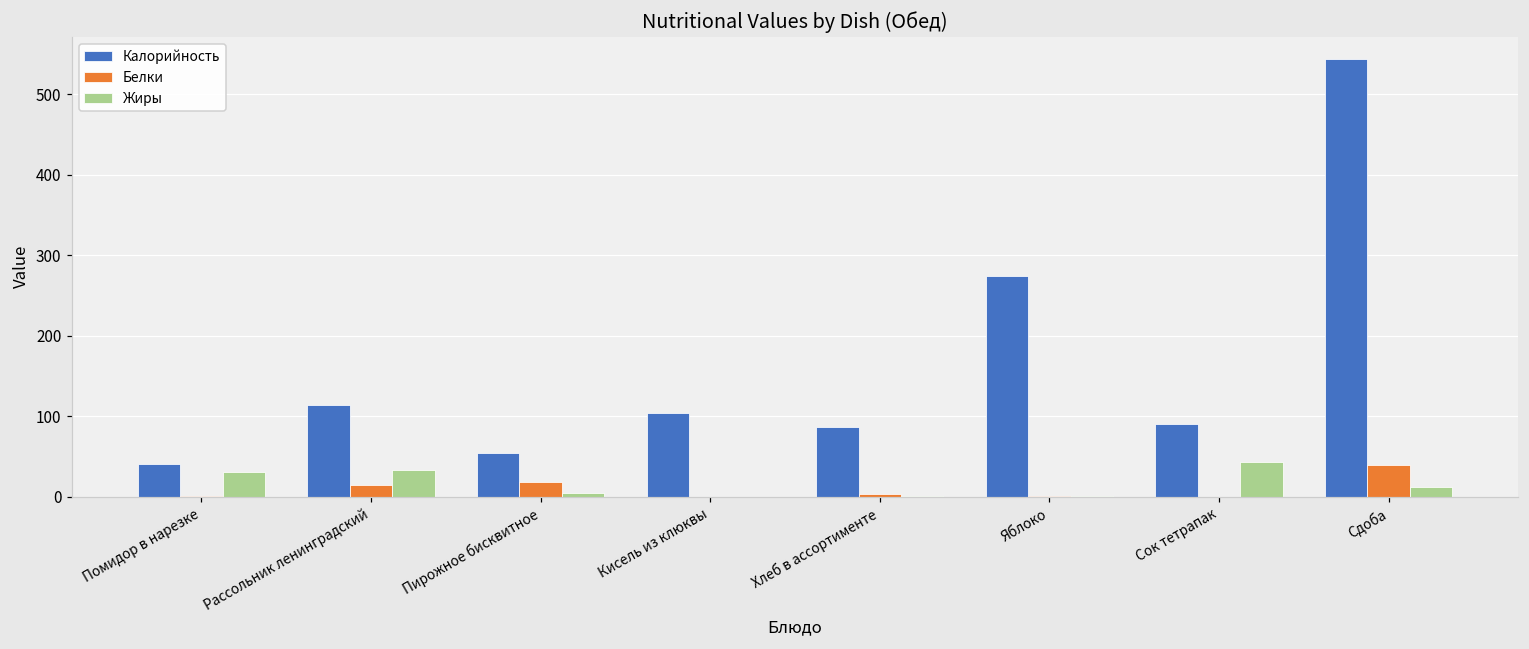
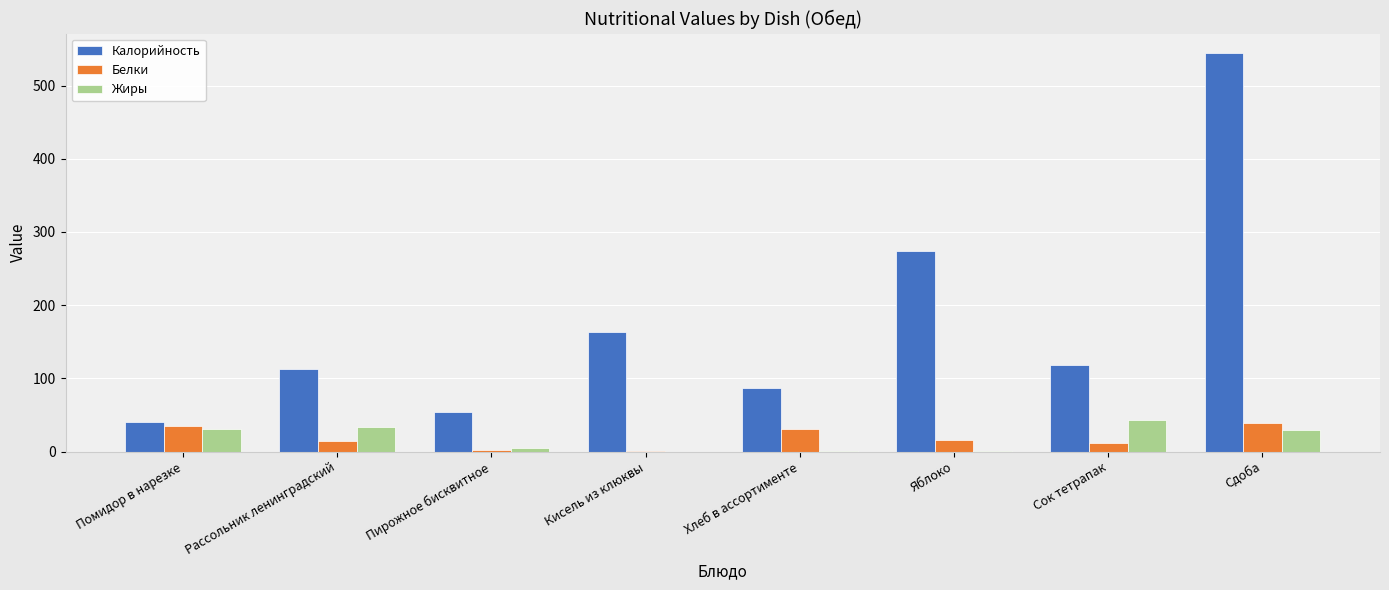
Белки, Помидор в нарезке: 0 -> 40
Белки, Пирожное бисквитное: 20 -> 0
Калорийность, Кисель из клюквы: 100 -> 160
Белки, Хлеб в ассортименте: 0 -> 30
Белки, Яблоко: 0 -> 20
Калорийность, Сок тетрапак: 90 -> 120
Белки, Сок тетрапак: 0 -> 10
Жиры, Сдоба: 10 -> 30
